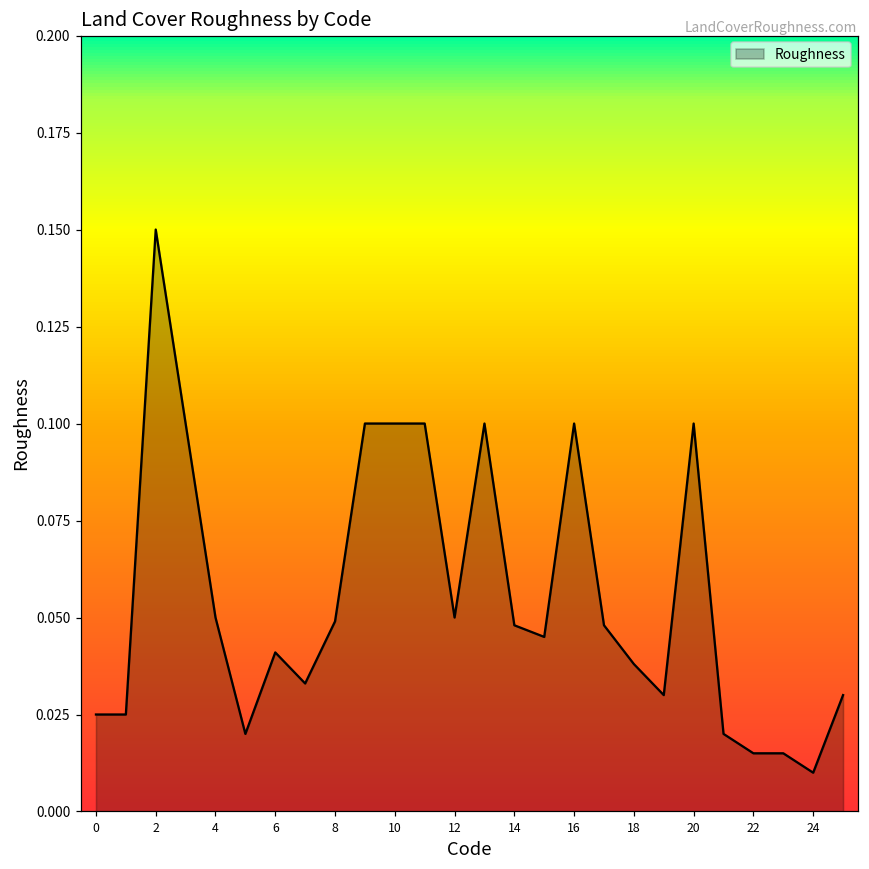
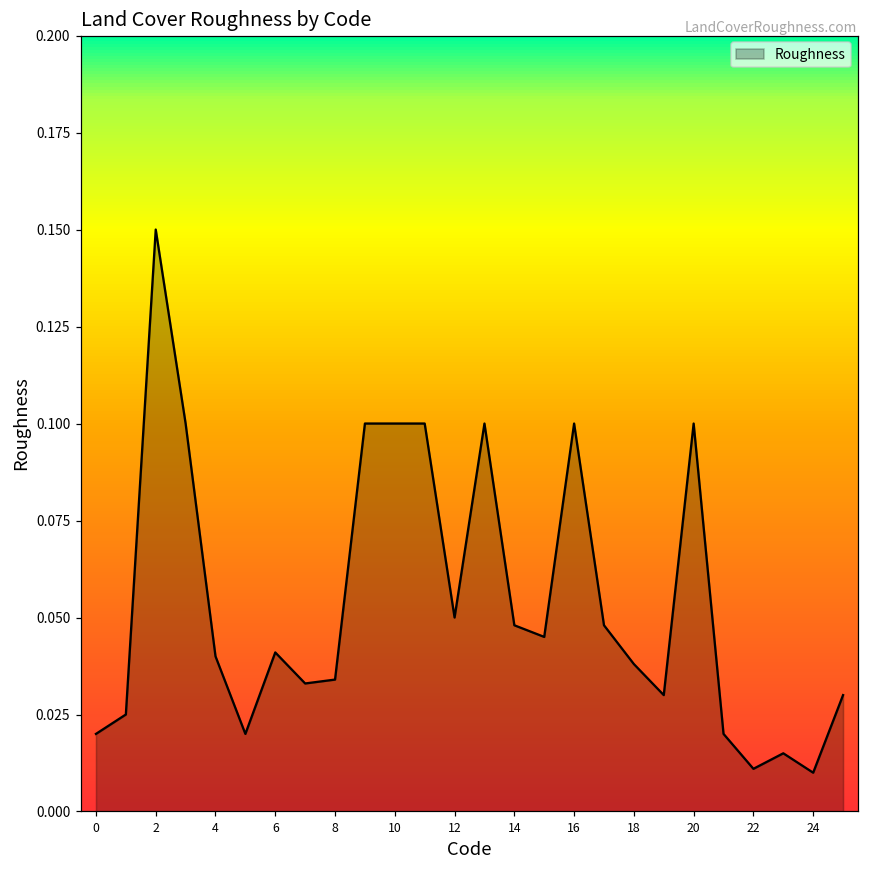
0: 0.025 -> 0.020
4: 0.05 -> 0.04
8: 0.049 -> 0.034
22: 0.015 -> 0.011
